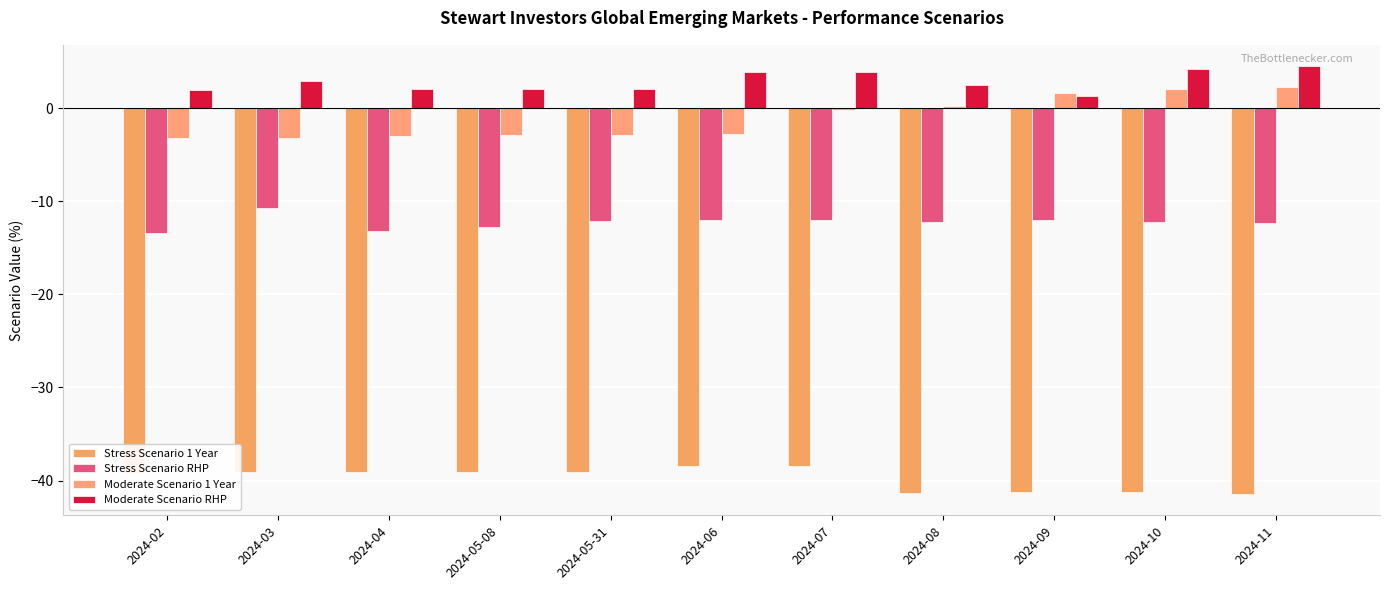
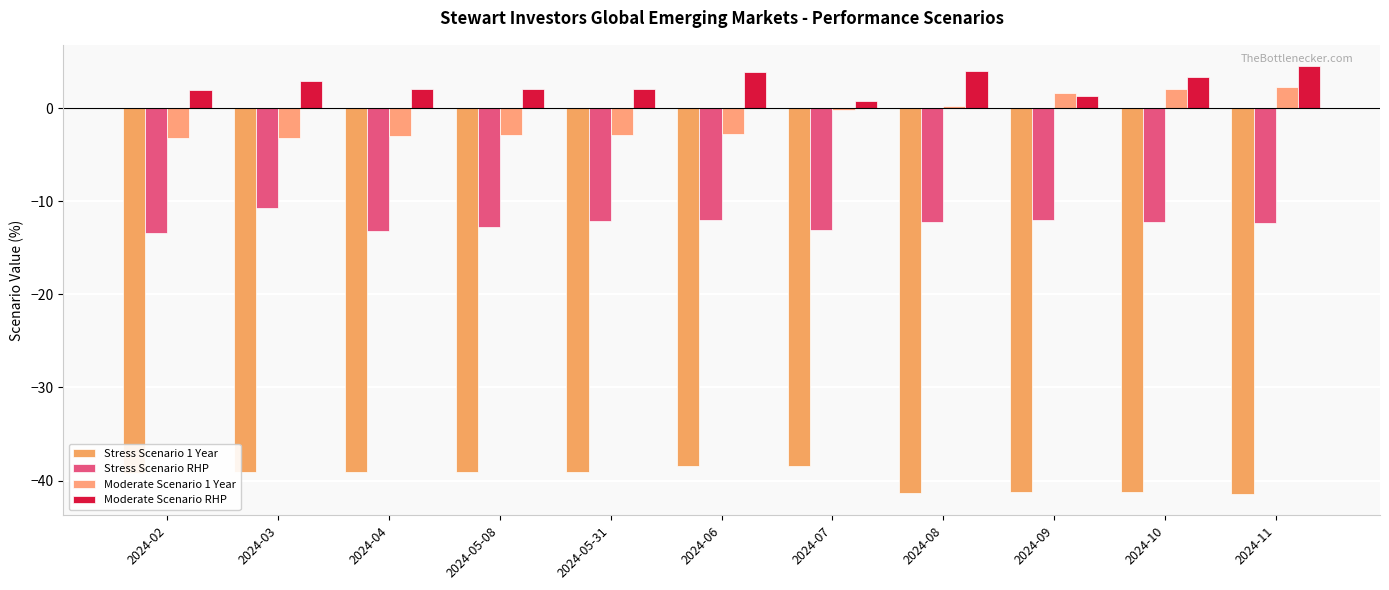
Stress Scenario RHP, 2024-07: -12 -> -13
Moderate Scenario RHP, 2024-07: 4 -> 1
Moderate Scenario RHP, 2024-08: 2 -> 4
Moderate Scenario RHP, 2024-10: 4 -> 3
